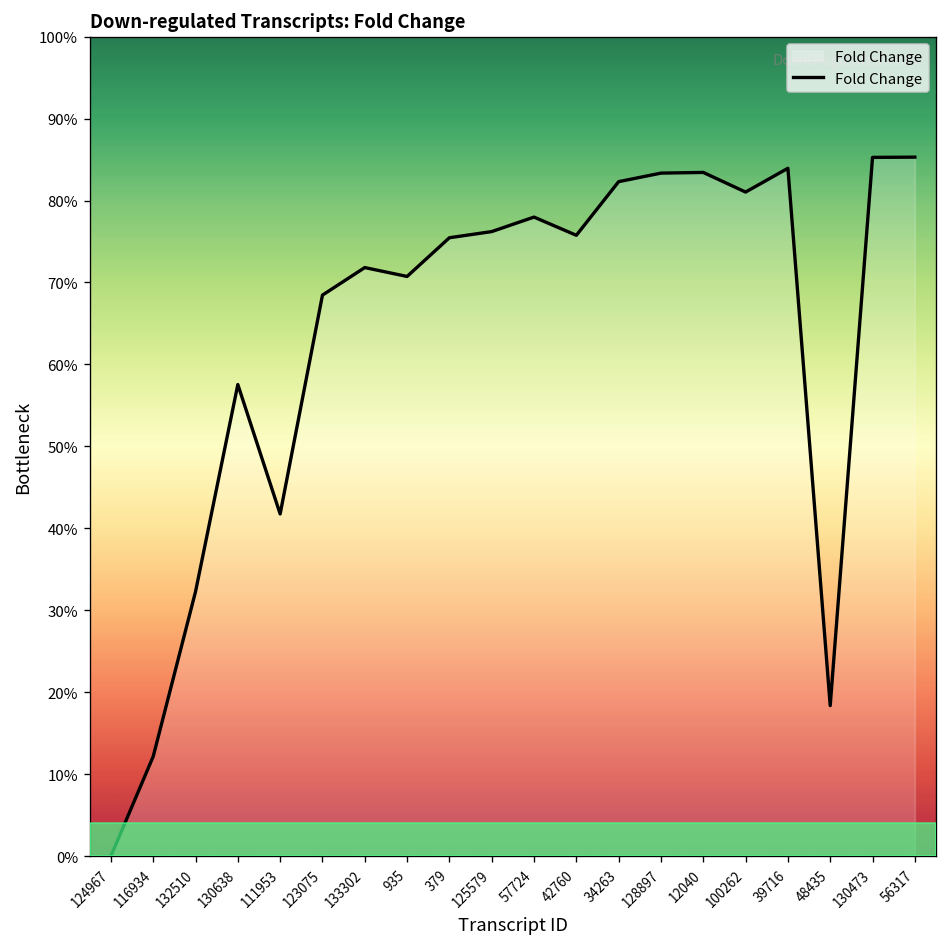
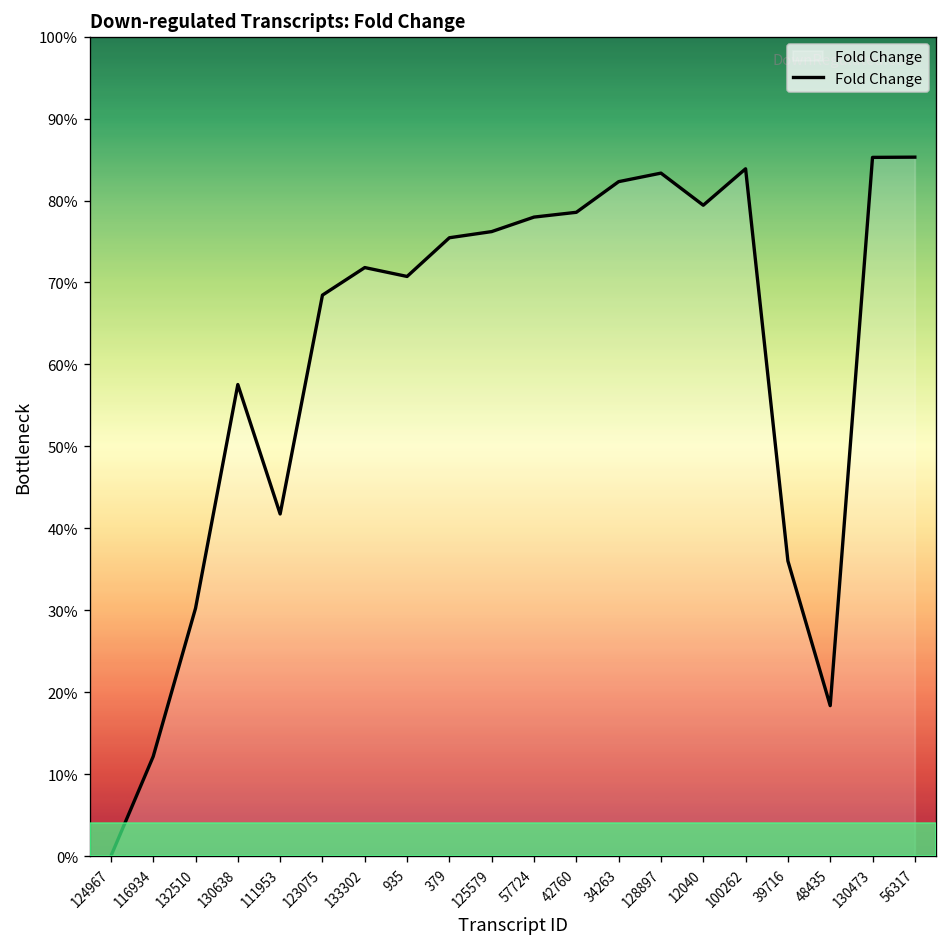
132510: 32% -> 30%
42760: 76% -> 79%
12040: 83% -> 79%
100262: 81% -> 84%
39716: 84% -> 36%
